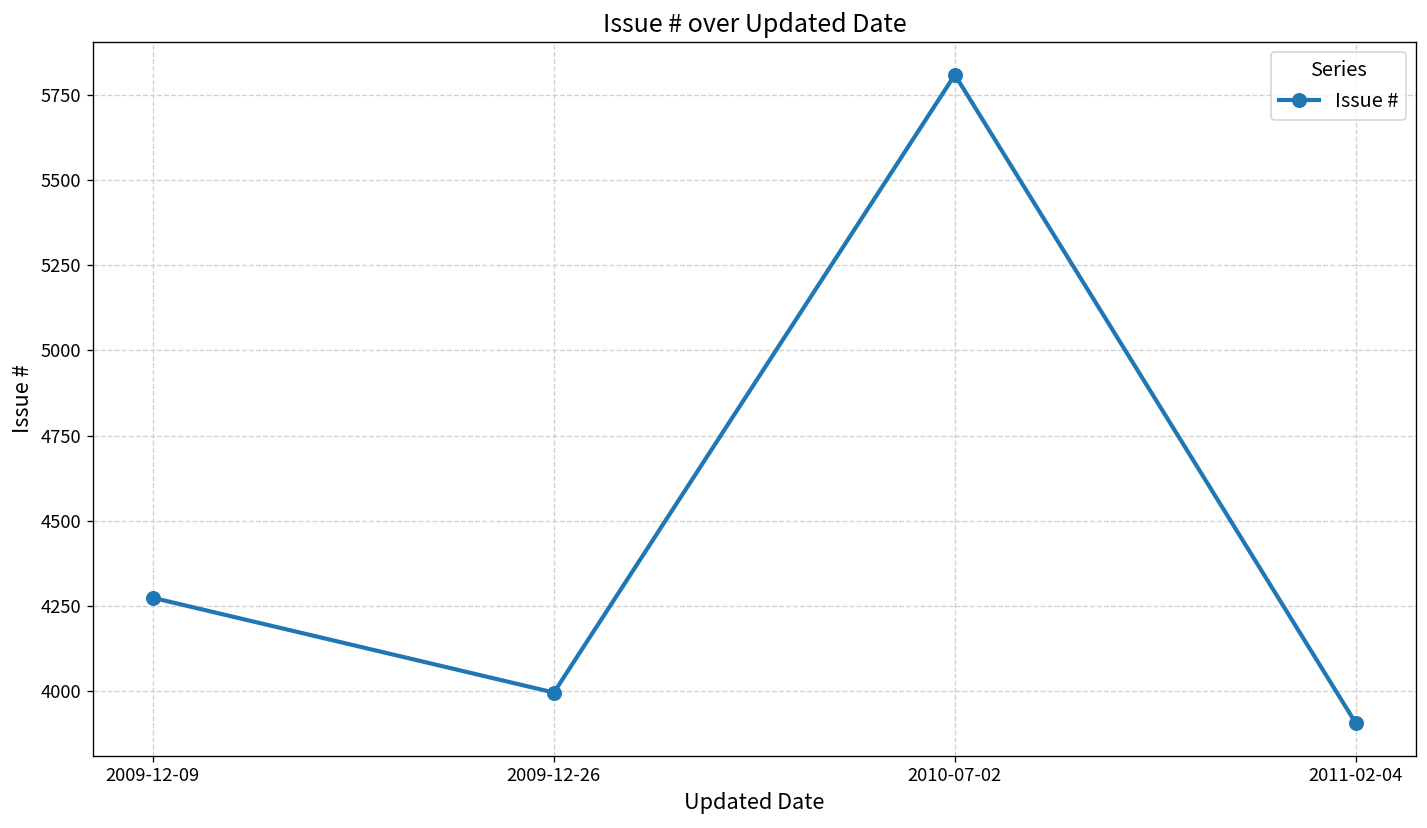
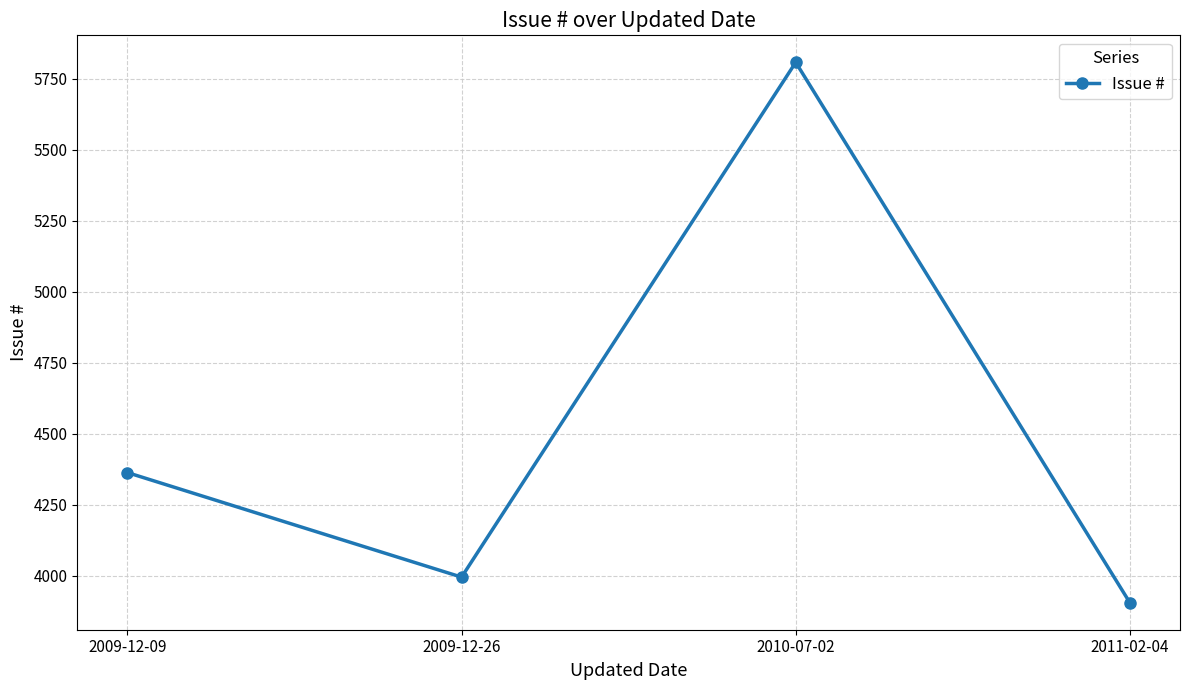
2009-12-09: 4270 -> 4360
